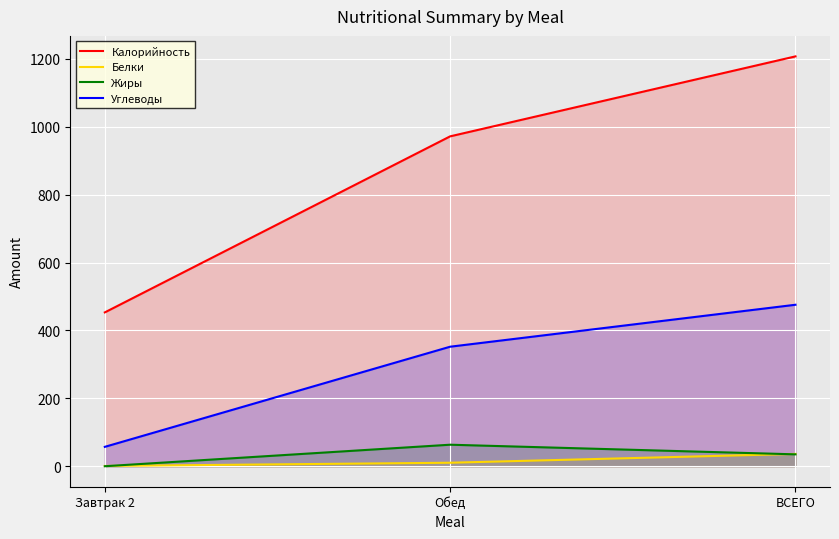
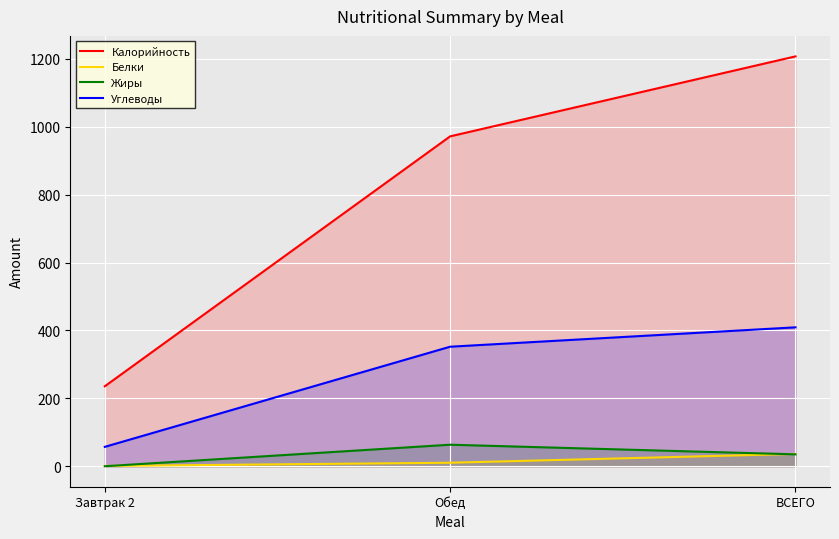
Калорийность, Завтрак 2: 450 -> 240
Углеводы, ВСЕГО: 480 -> 410
